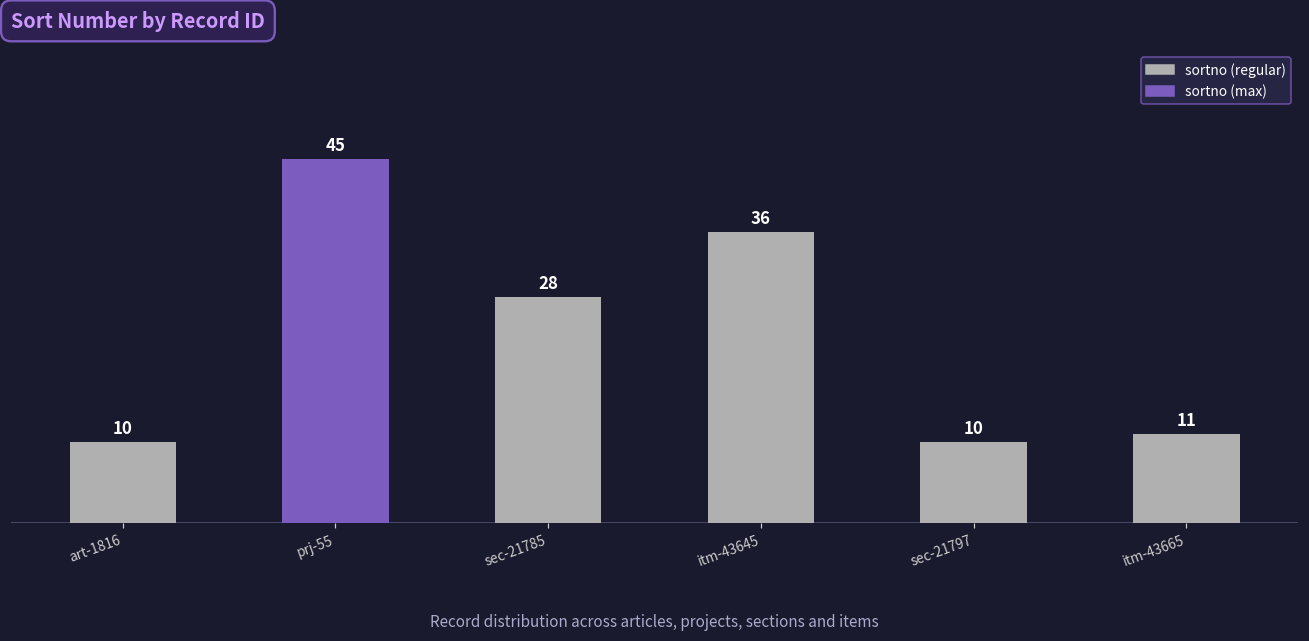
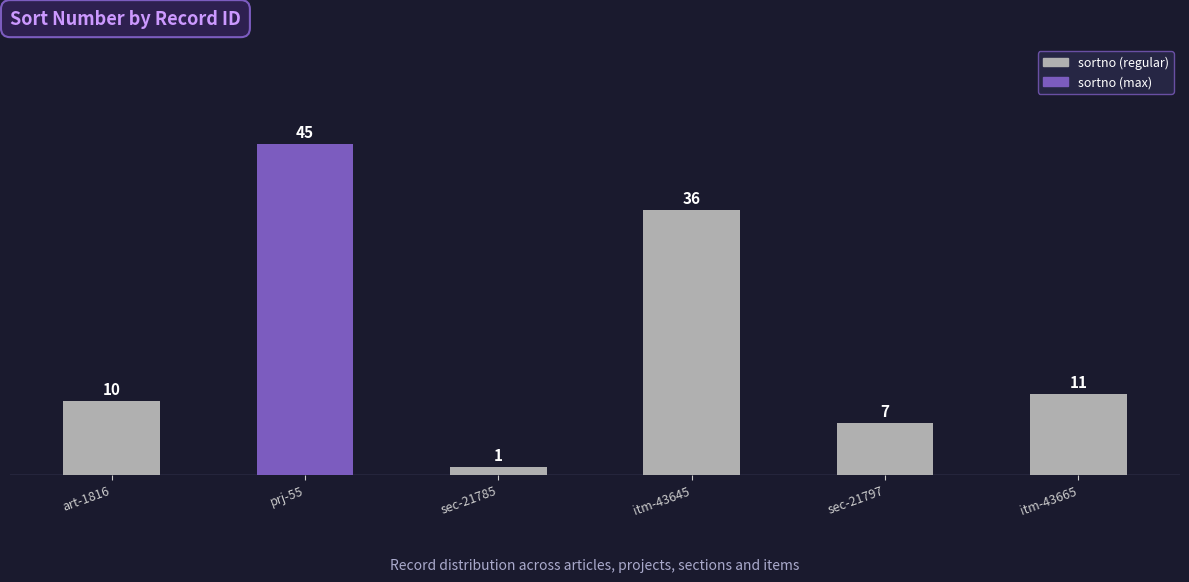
sec-21785: 28 -> 1
sec-21797: 10 -> 7
